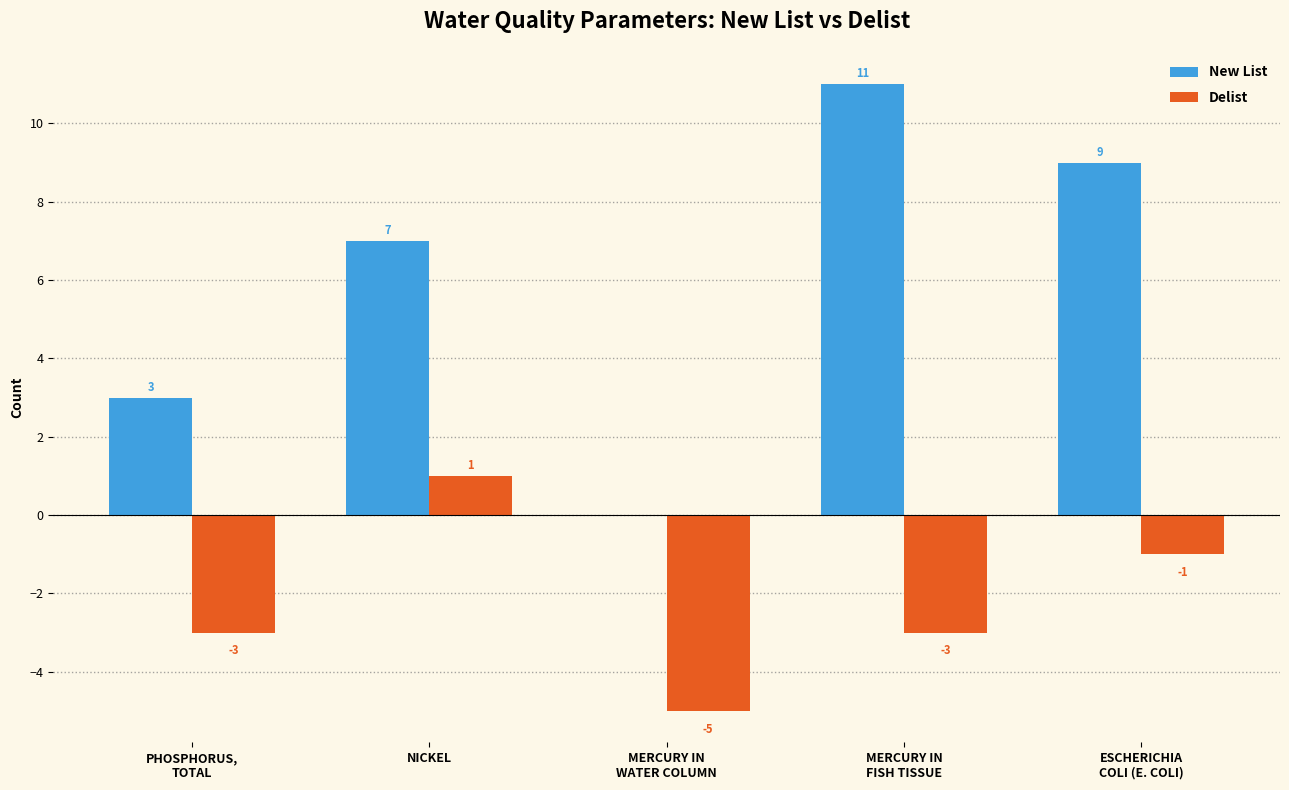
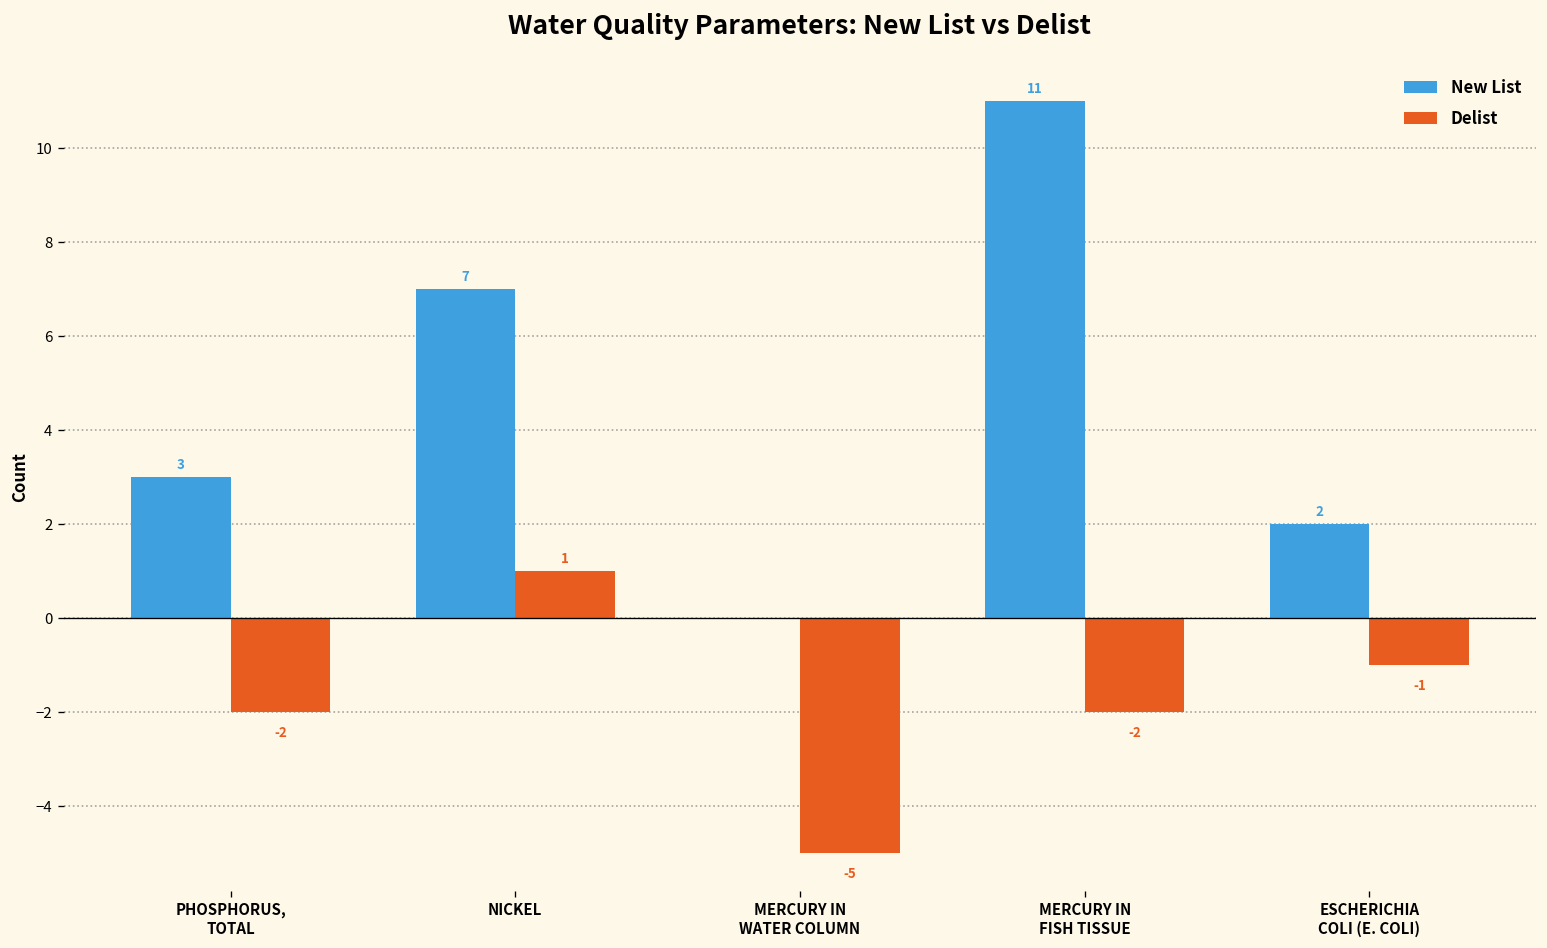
Delist, PHOSPHORUS, TOTAL: -3 -> -2
Delist, MERCURY IN FISH TISSUE: -3 -> -2
New List, ESCHERICHIA COLI (E. COLI): 9 -> 2
